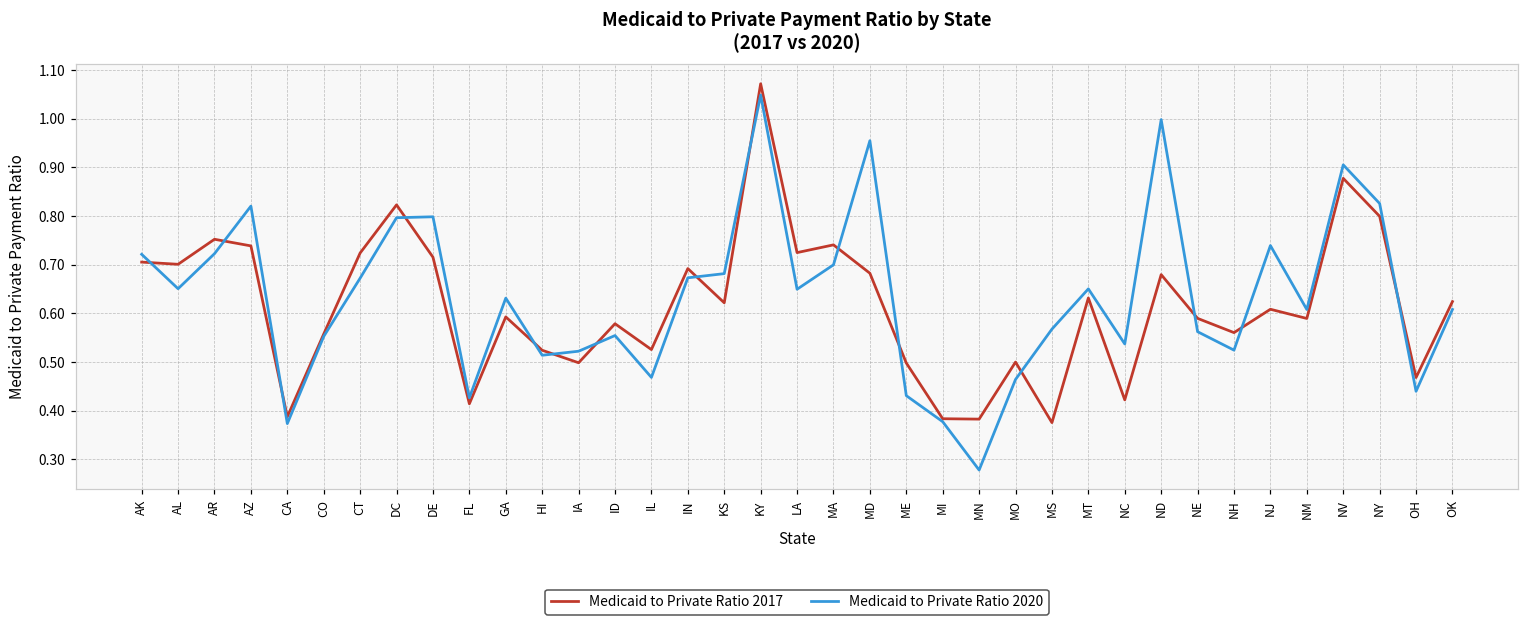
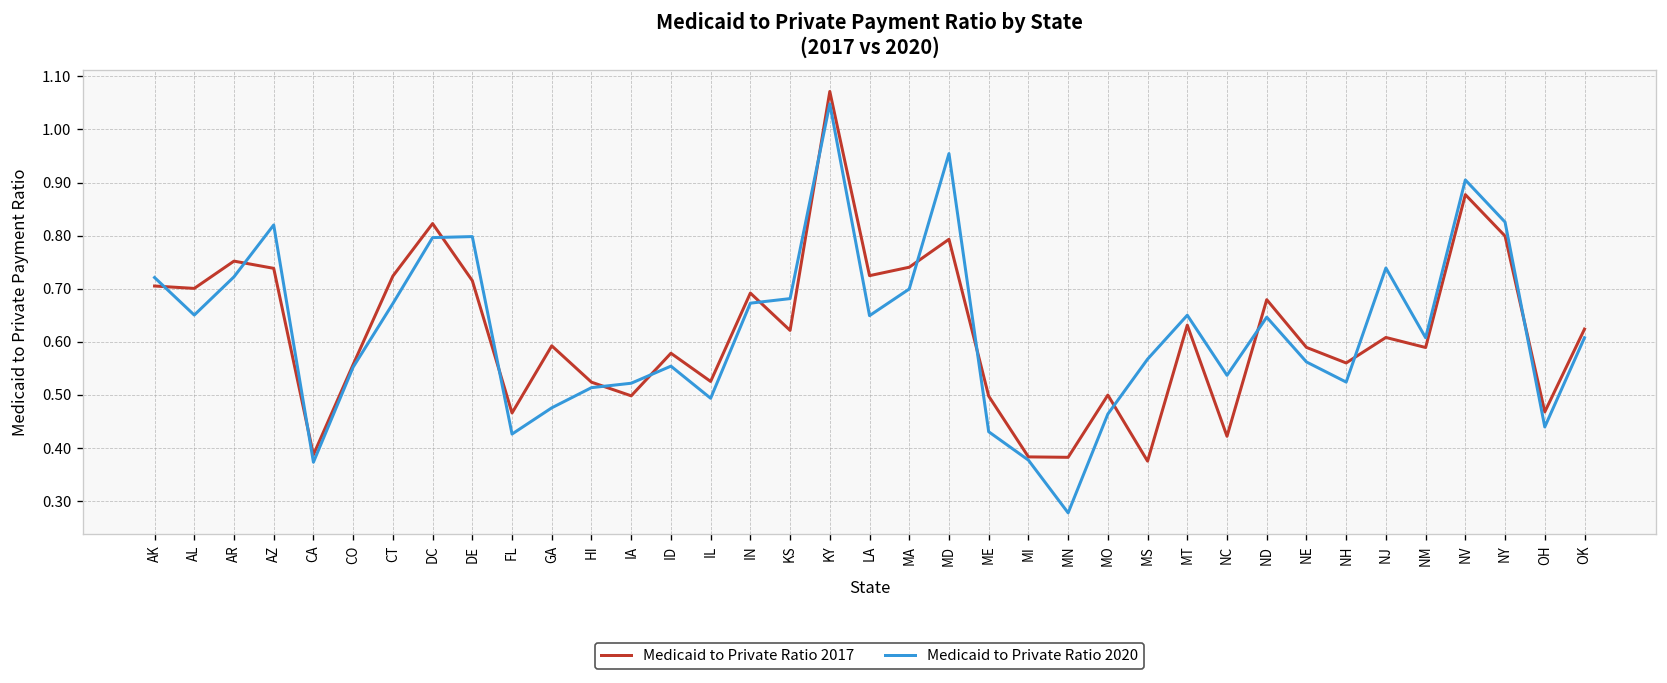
Medicaid to Private Ratio 2017, FL: 0.41 -> 0.47
Medicaid to Private Ratio 2020, GA: 0.63 -> 0.48
Medicaid to Private Ratio 2020, IL: 0.47 -> 0.49
Medicaid to Private Ratio 2017, MD: 0.68 -> 0.79
Medicaid to Private Ratio 2020, ND: 1.00 -> 0.65
